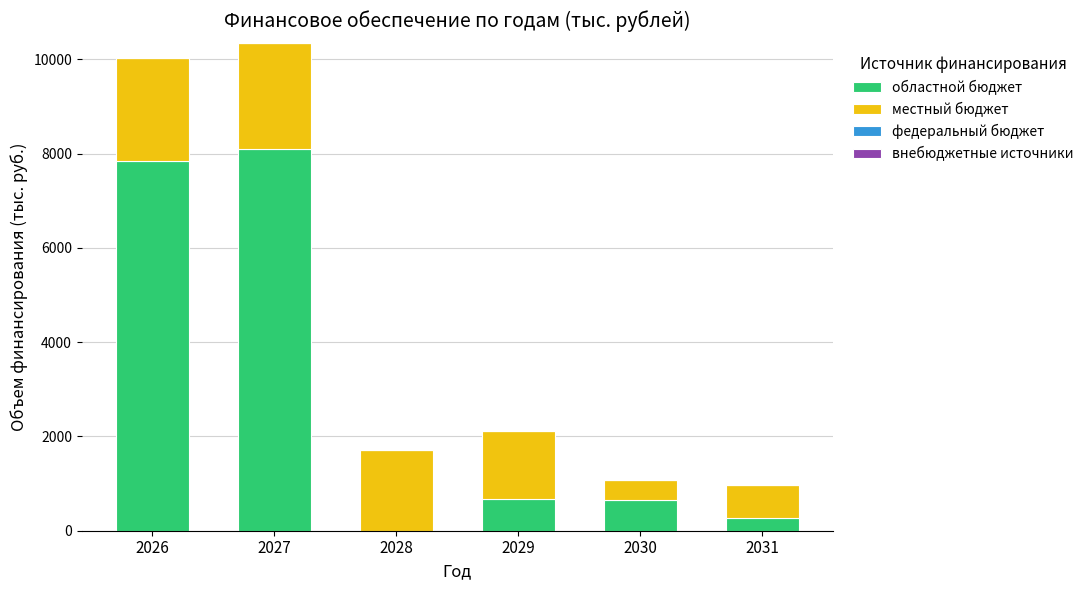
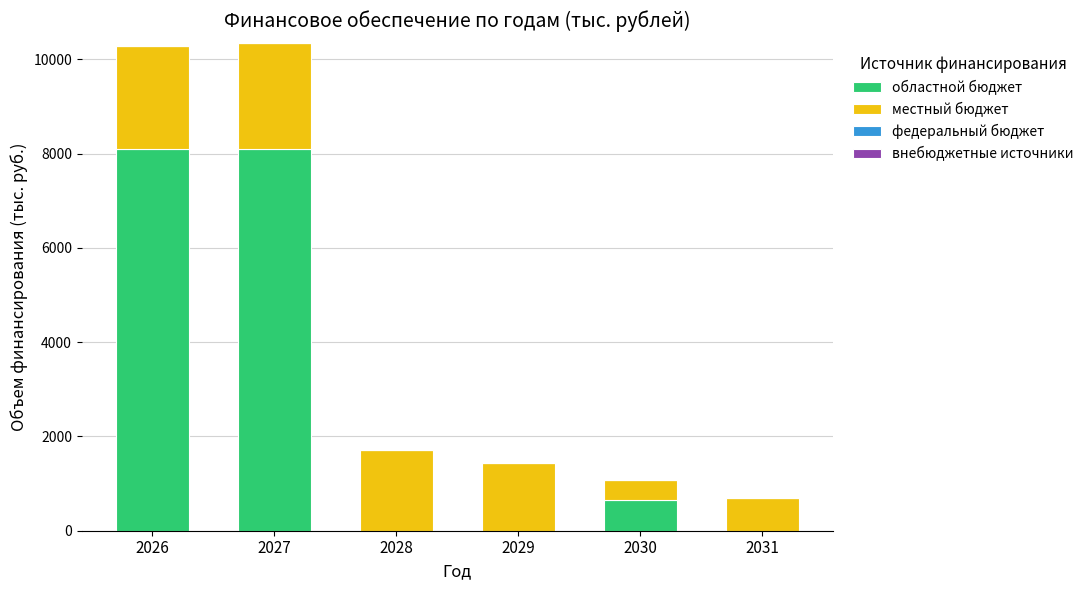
областной бюджет, 2026: 7800 -> 8100
областной бюджет, 2029: 700 -> 0
областной бюджет, 2031: 300 -> 0
